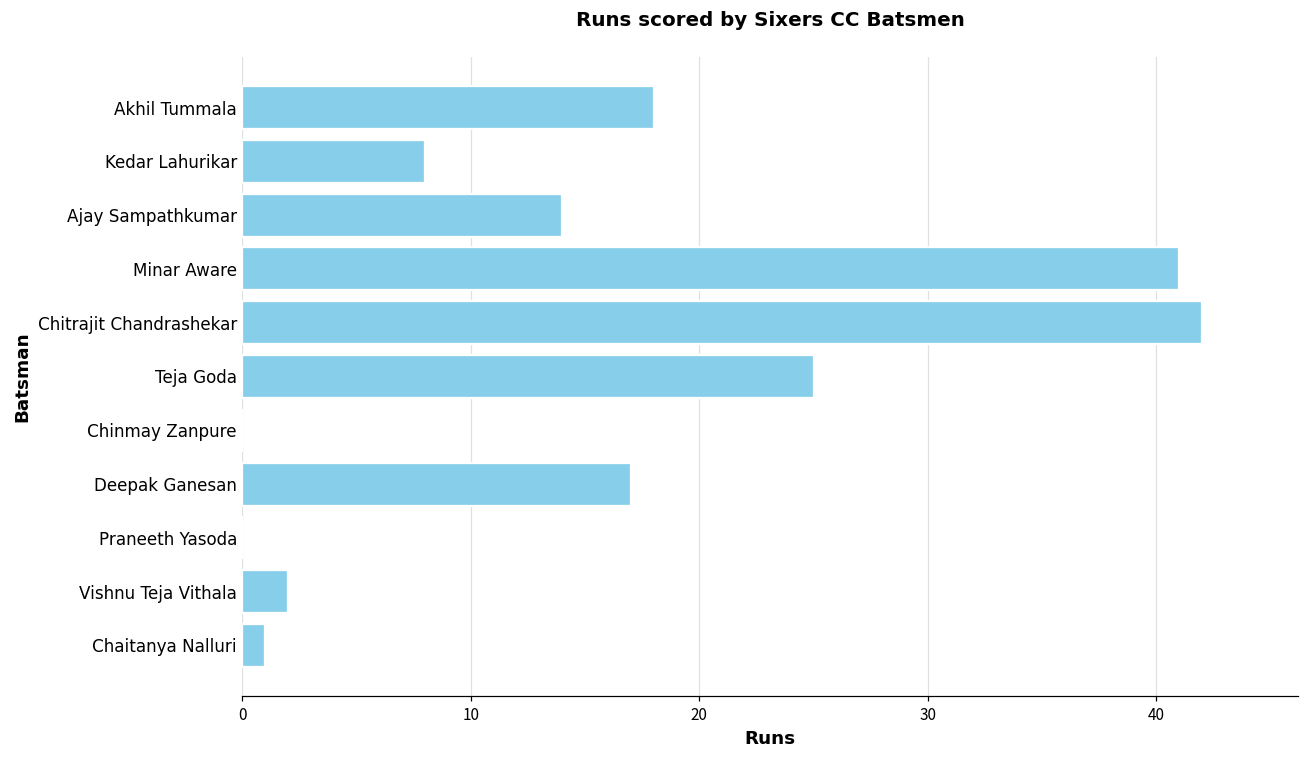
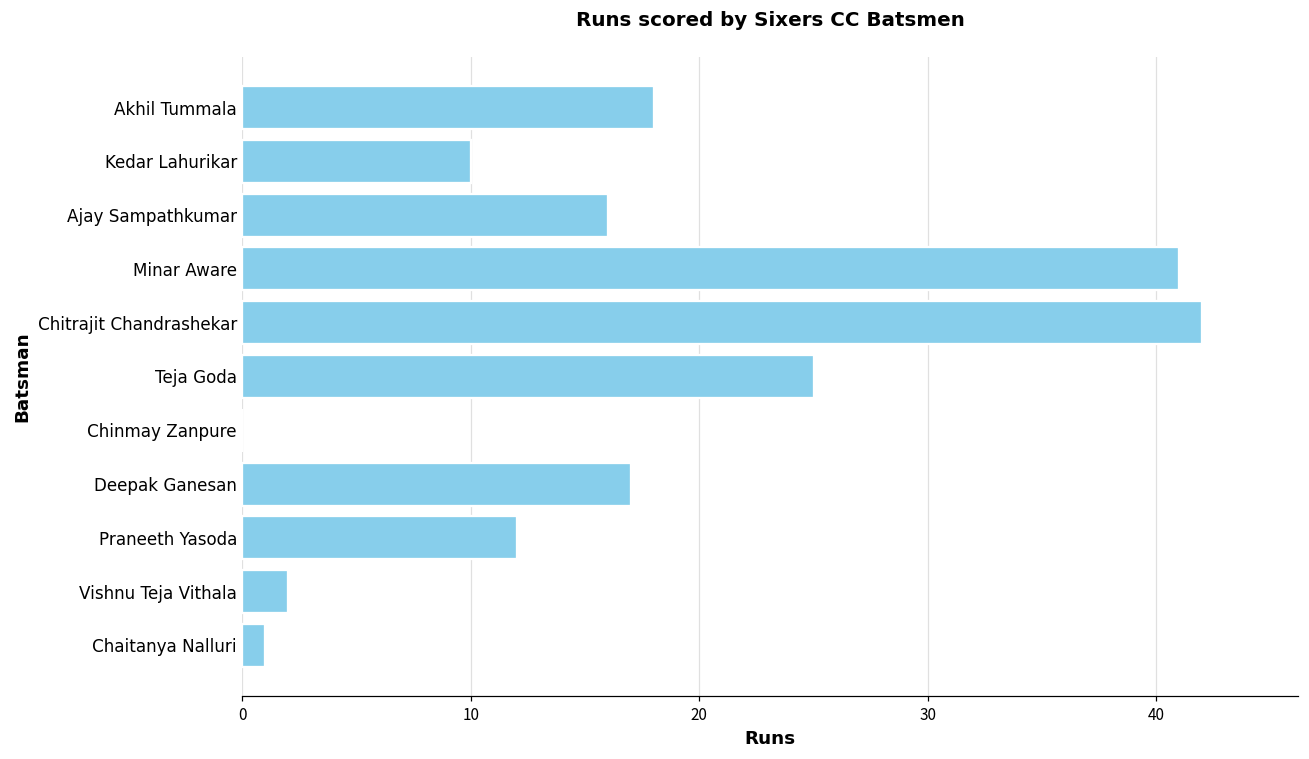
Kedar Lahurikar: 8 -> 10
Ajay Sampathkumar: 14 -> 16
Praneeth Yasoda: 0 -> 12
